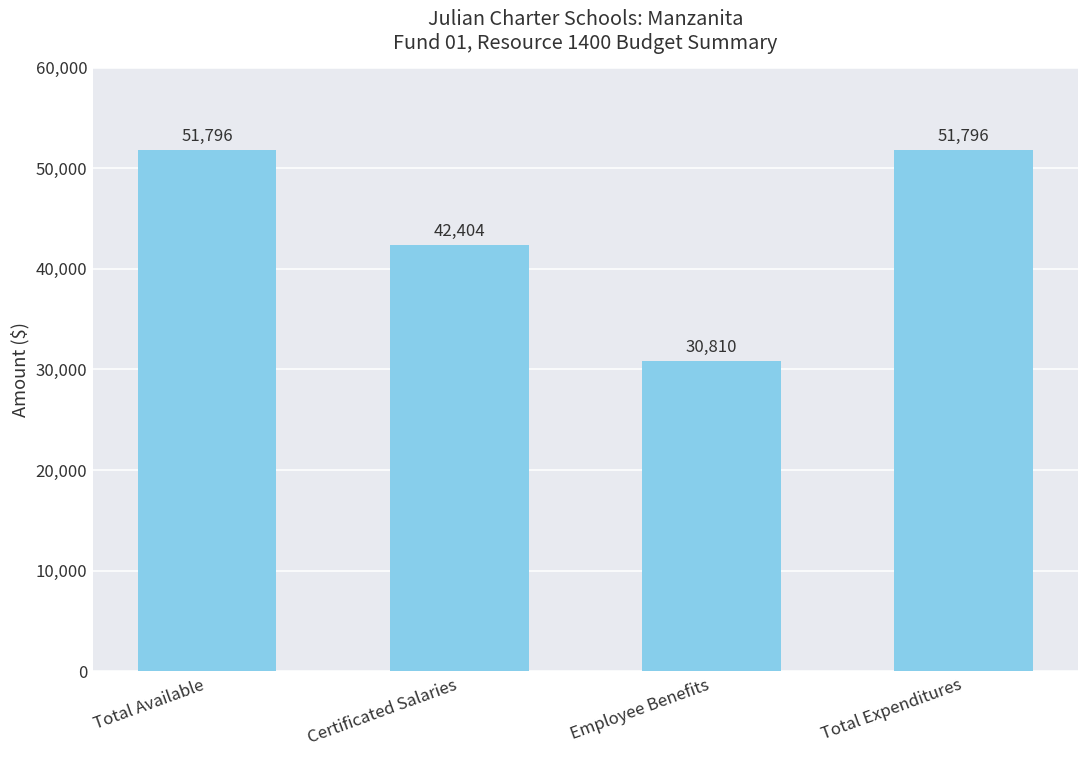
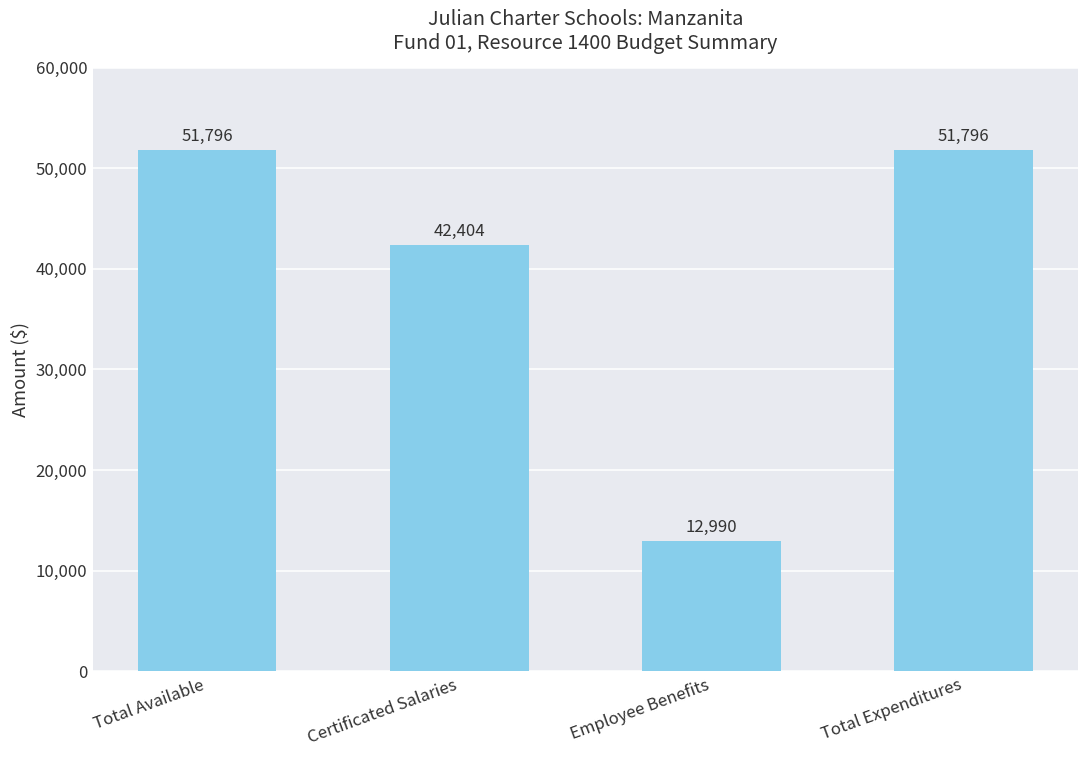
Employee Benefits: 30,810 -> 12,990
